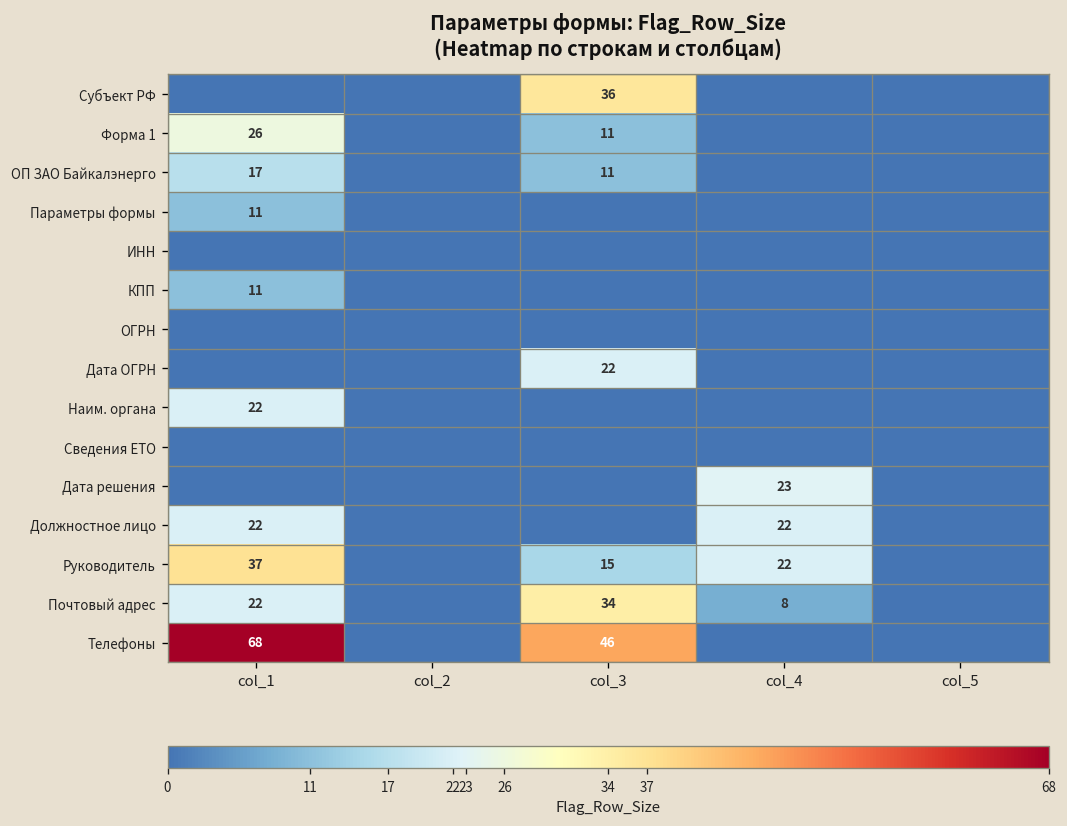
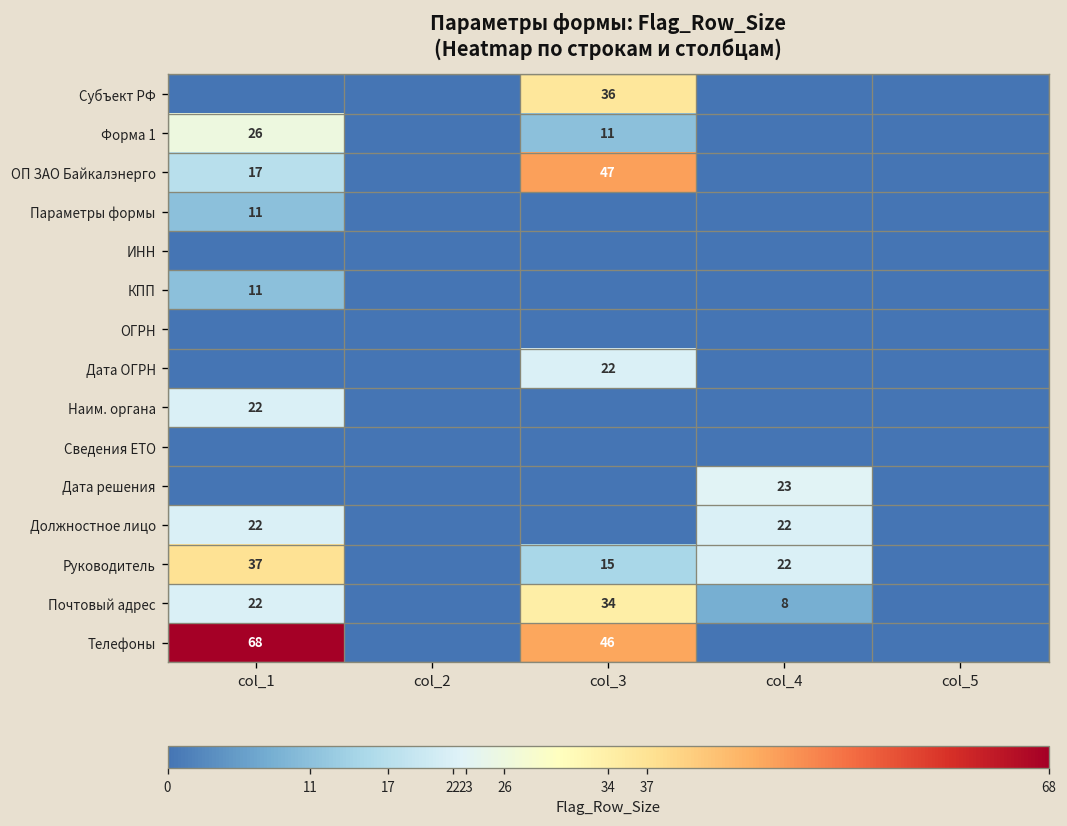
ОП ЗАО Байкалэнерго, col_3: 11 -> 47
